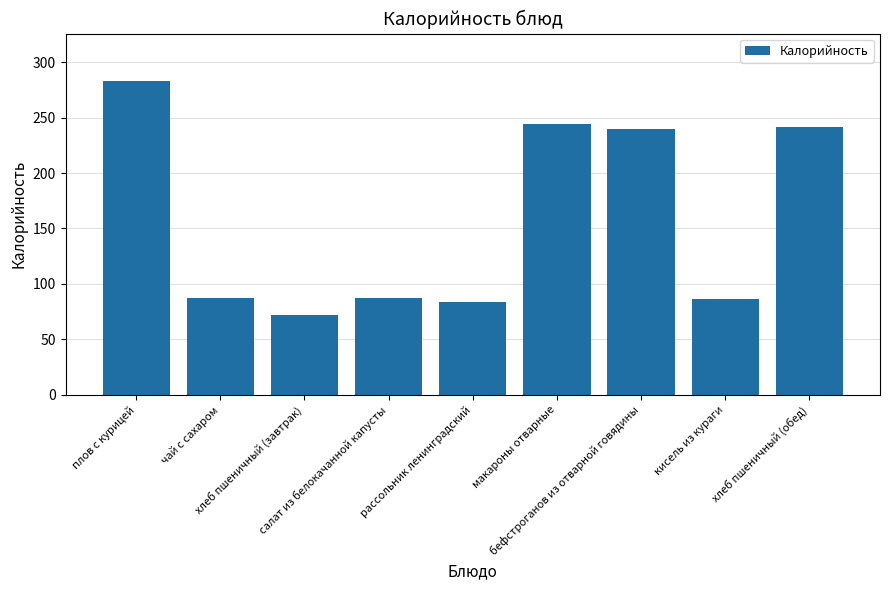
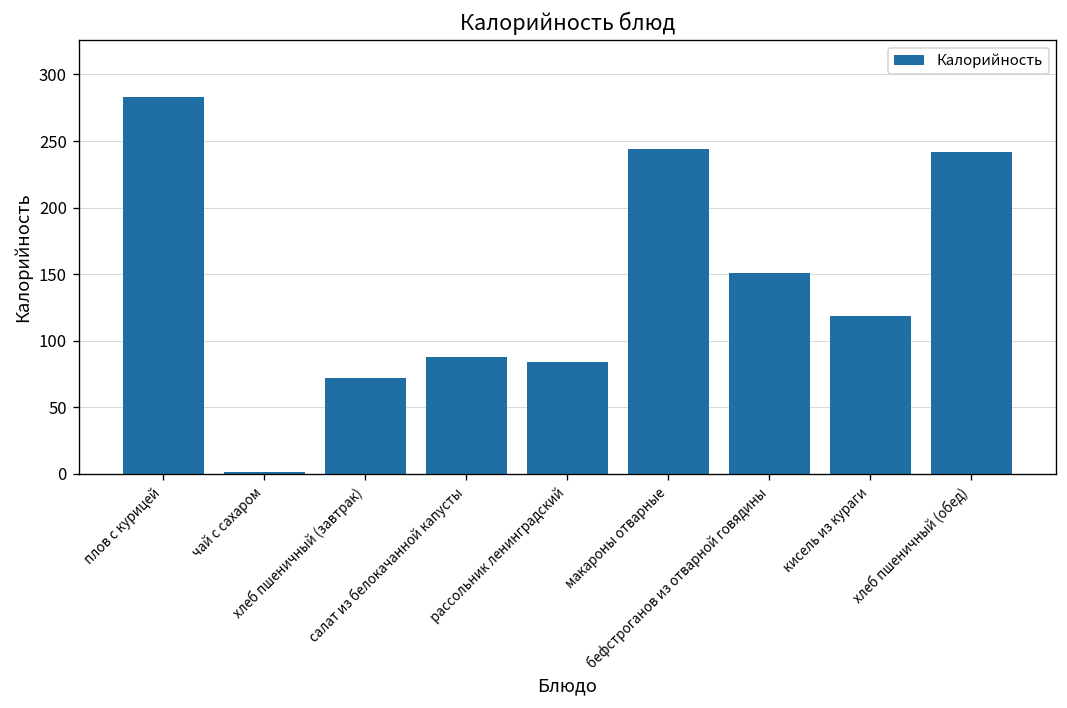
чай с сахаром: 87 -> 1
бефстроганов из отварной говядины: 240 -> 151
кисель из кураги: 86 -> 118
